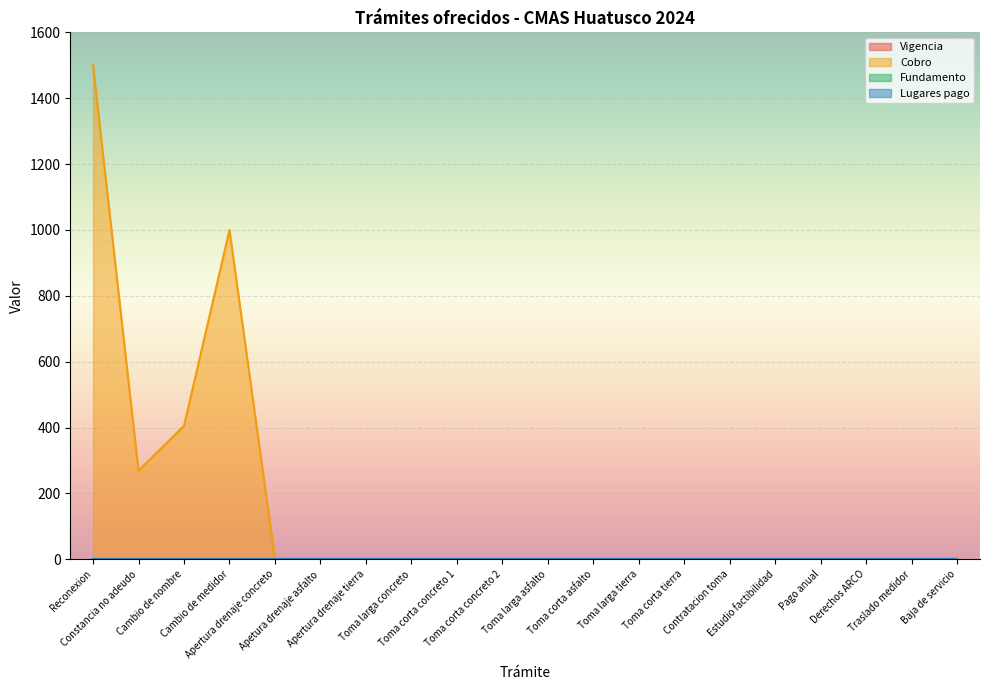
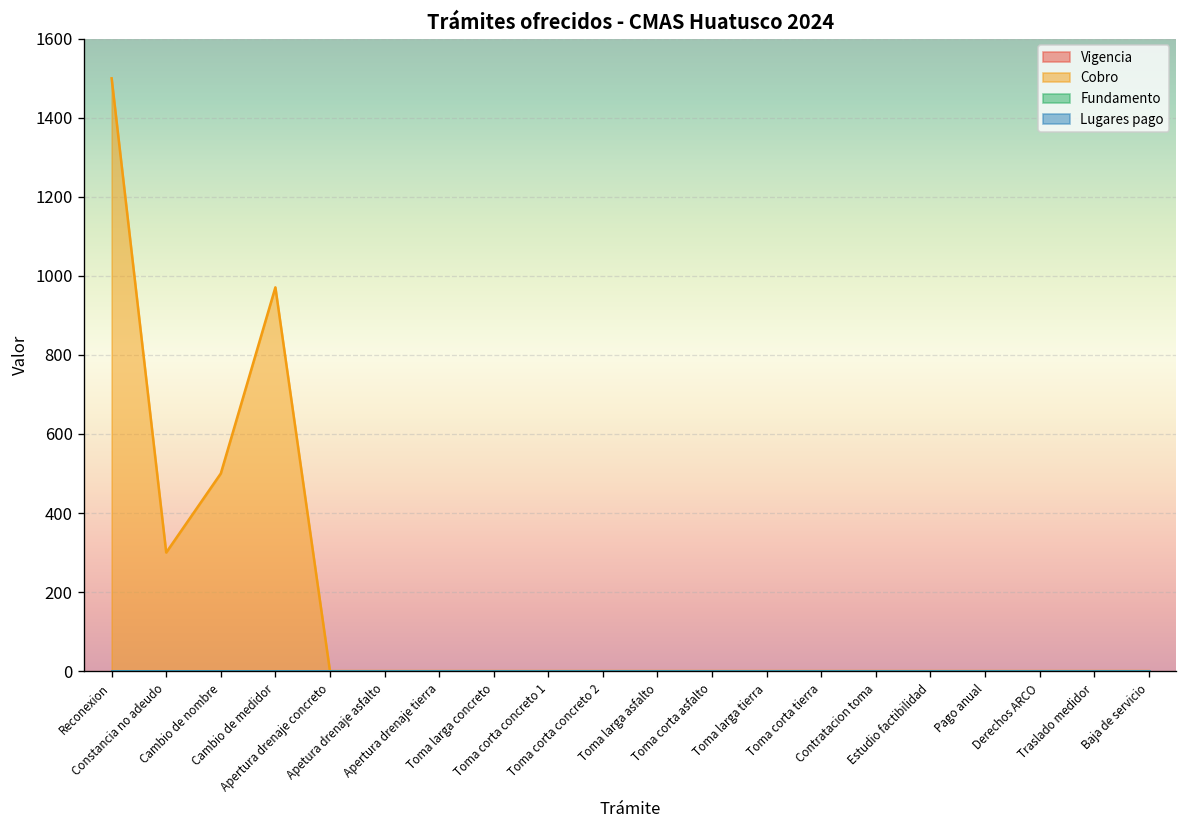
Cobro, Constancia no adeudo: 270 -> 300
Cobro, Cambio de nombre: 410 -> 500
Cobro, Cambio de medidor: 1000 -> 970
